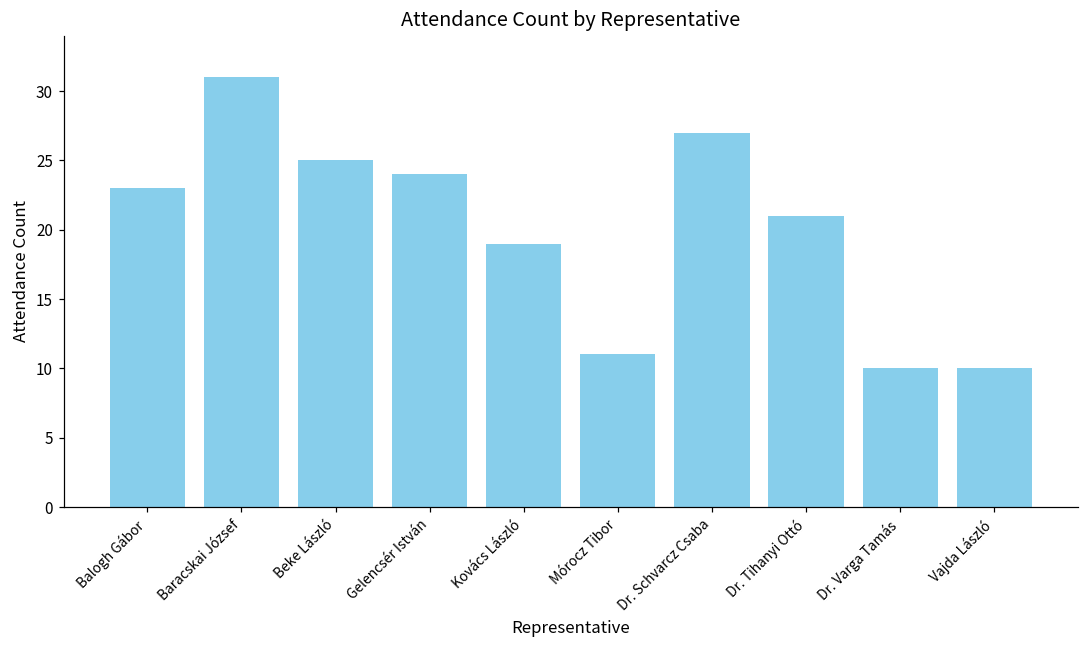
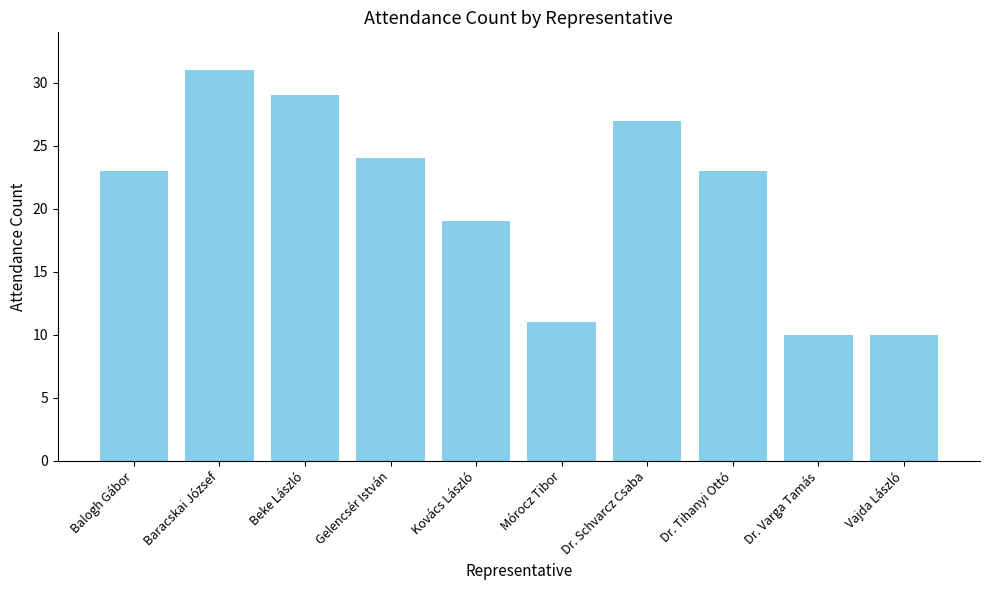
Beke László: 25 -> 29
Dr. Tihanyi Ottó: 21 -> 23
